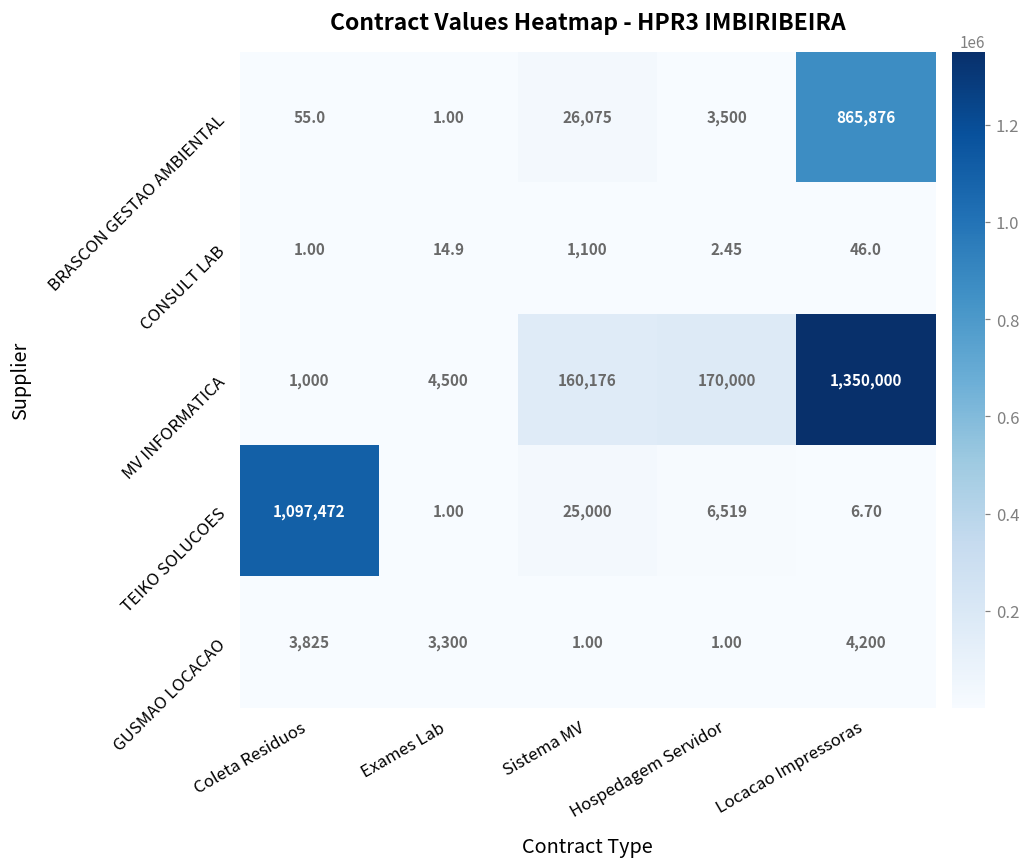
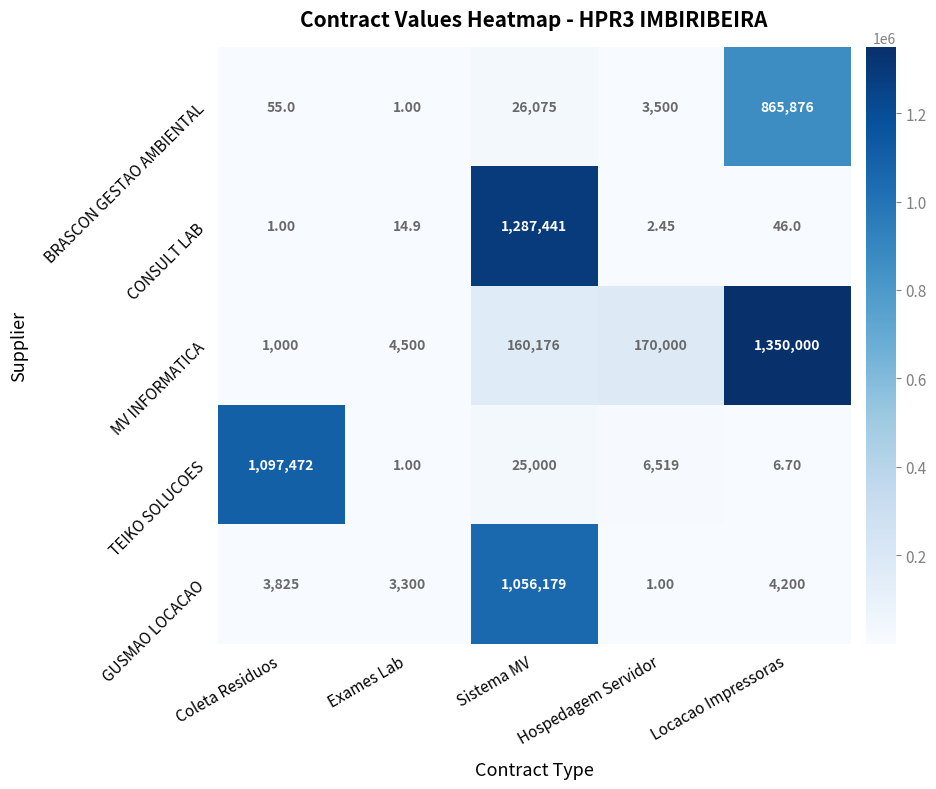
CONSULT LAB, Sistema MV: 1,100 -> 1,287,441
GUSMAO LOCACAO, Sistema MV: 1.00 -> 1,056,179
